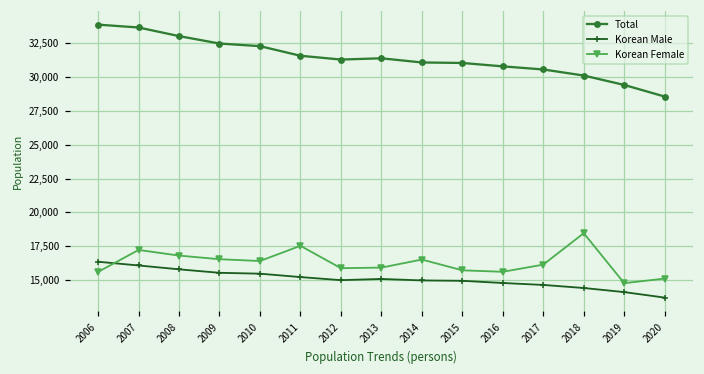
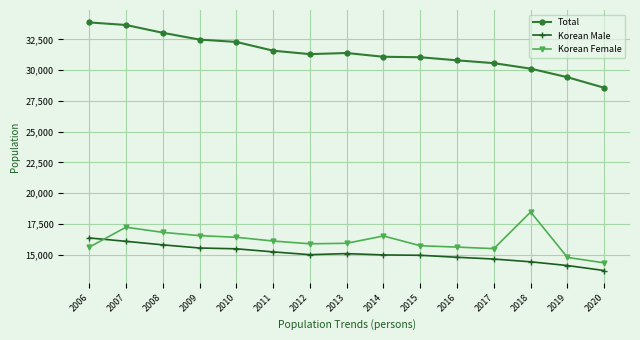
Korean Female, 2011: 17,500 -> 16,100
Korean Female, 2017: 16,100 -> 15,500
Korean Female, 2020: 15,100 -> 14,300
